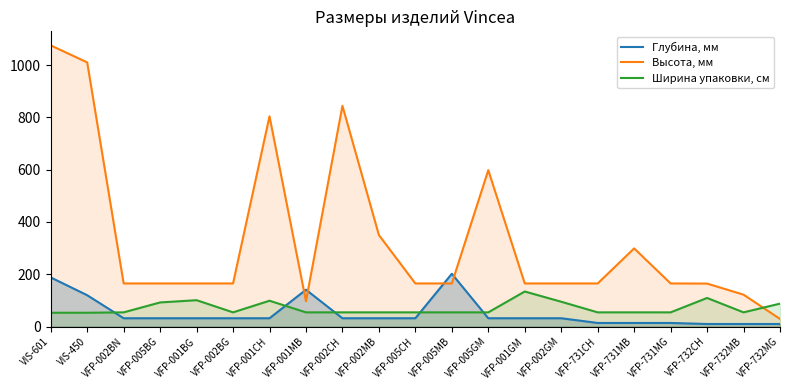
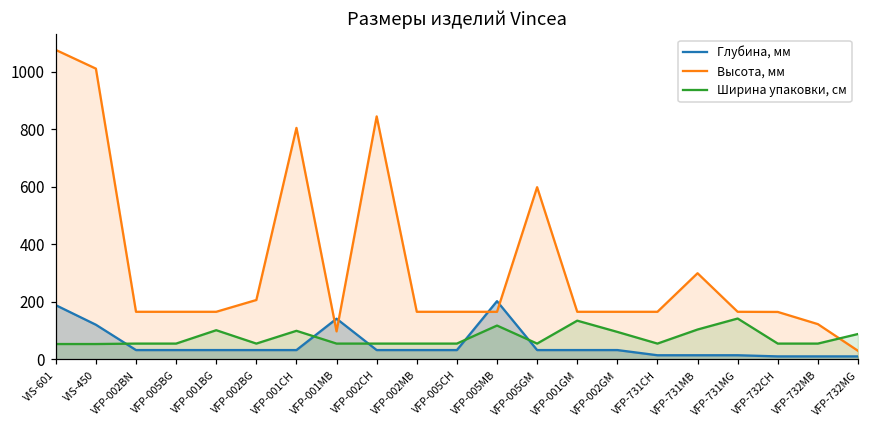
Ширина упаковки, см, VFP-005BG: 90 -> 50
Высота, мм, VFP-002BG: 170 -> 210
Высота, мм, VFP-002MB: 350 -> 170
Ширина упаковки, см, VFP-005MB: 50 -> 120
Ширина упаковки, см, VFP-731MB: 50 -> 100
Ширина упаковки, см, VFP-731MG: 50 -> 140
Ширина упаковки, см, VFP-732CH: 110 -> 50
